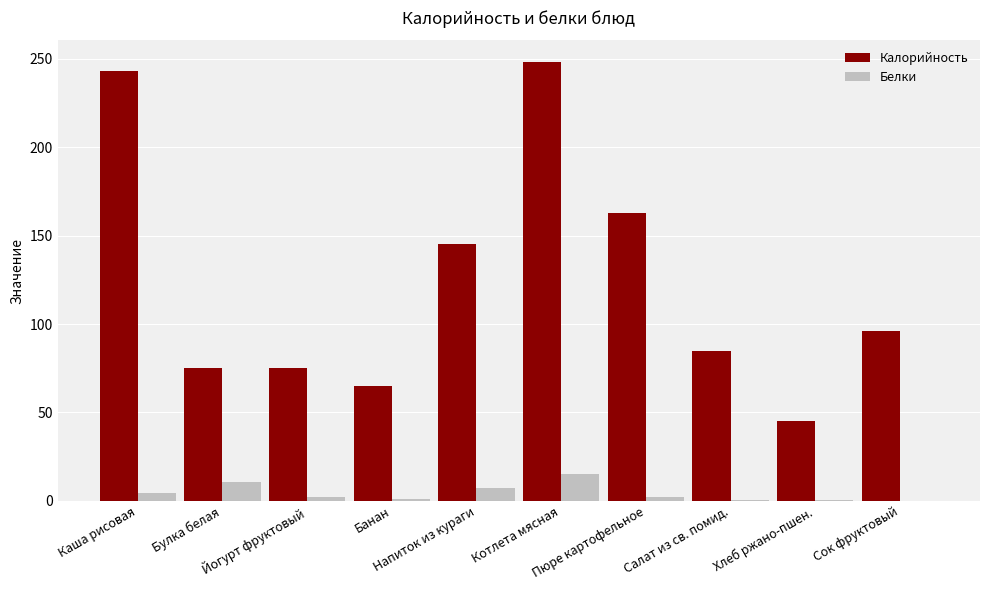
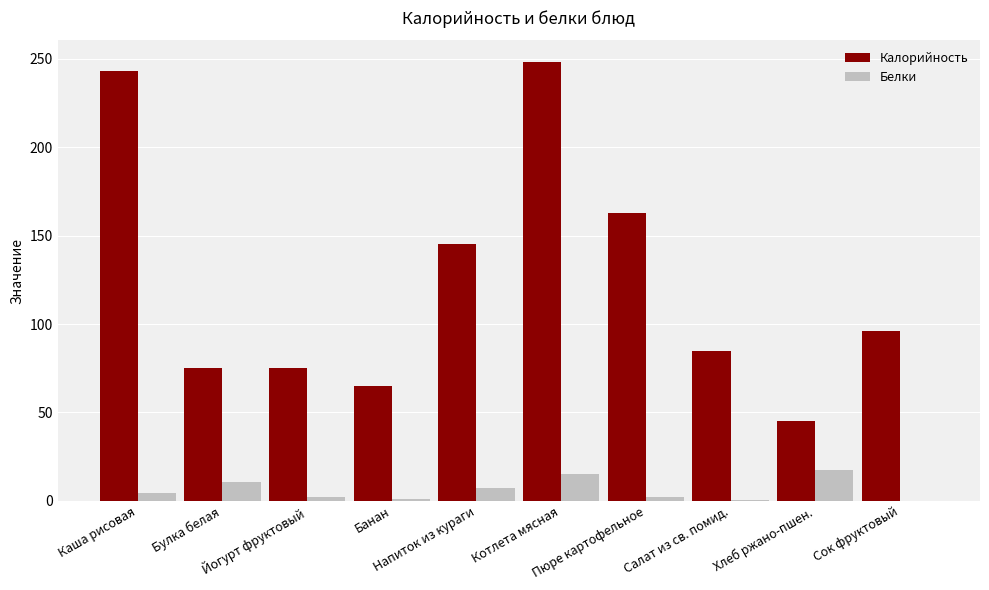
Белки, Хлеб ржано-пшен.: 0 -> 18
